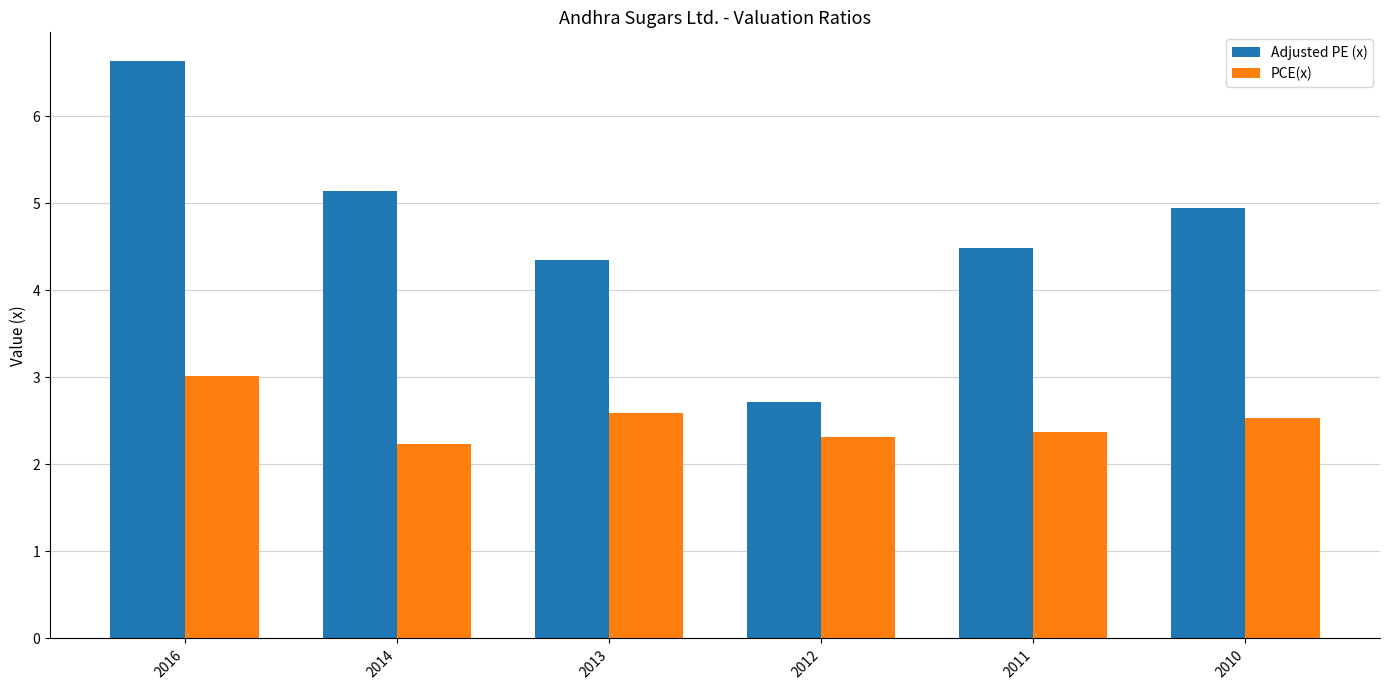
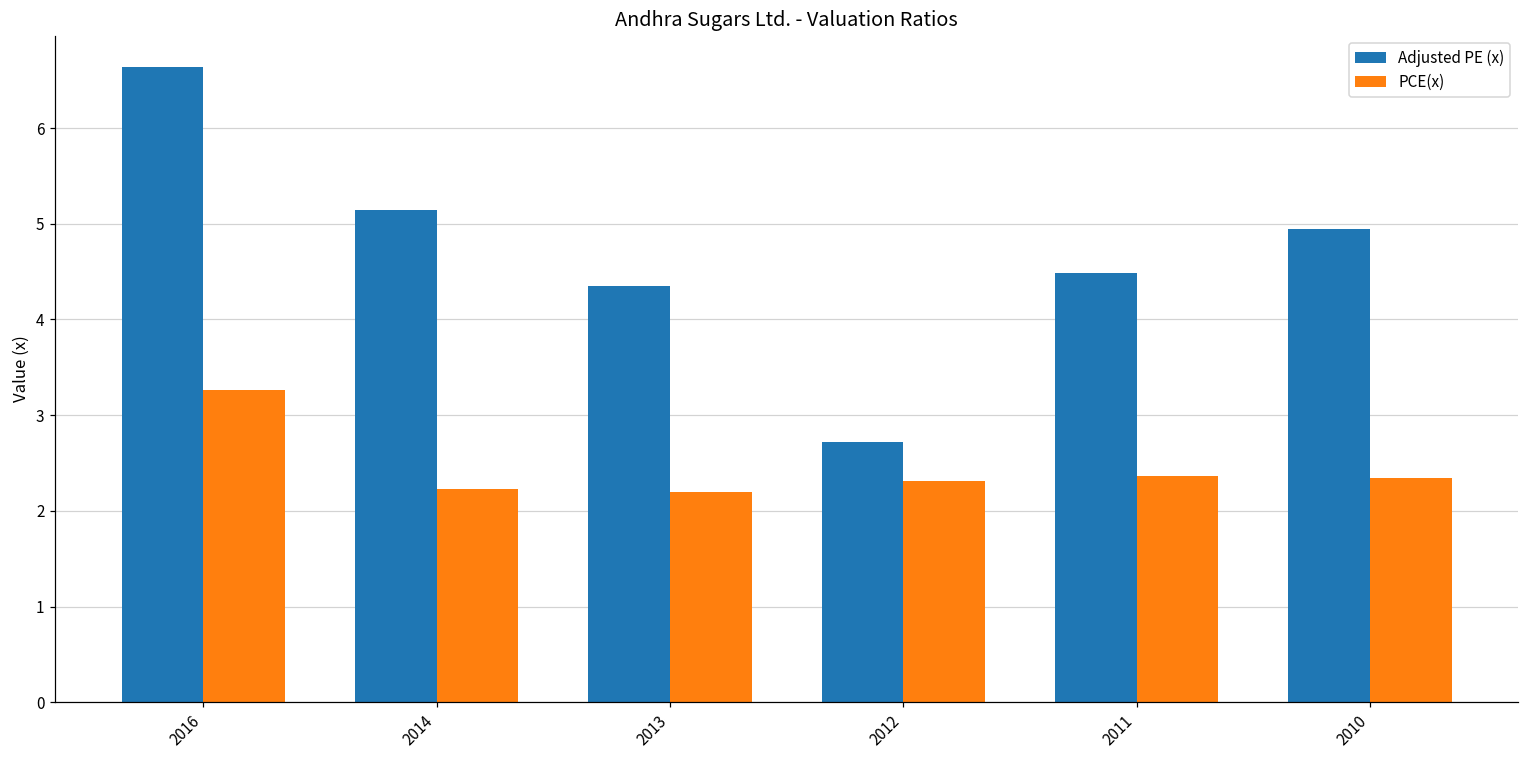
PCE(x), 2016: 3.0 -> 3.3
PCE(x), 2013: 2.6 -> 2.2
PCE(x), 2010: 2.5 -> 2.3
